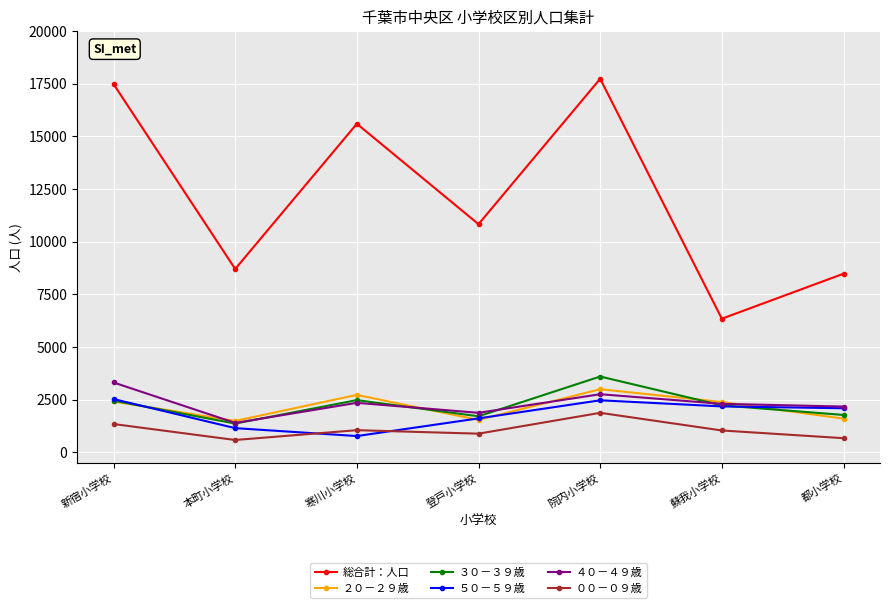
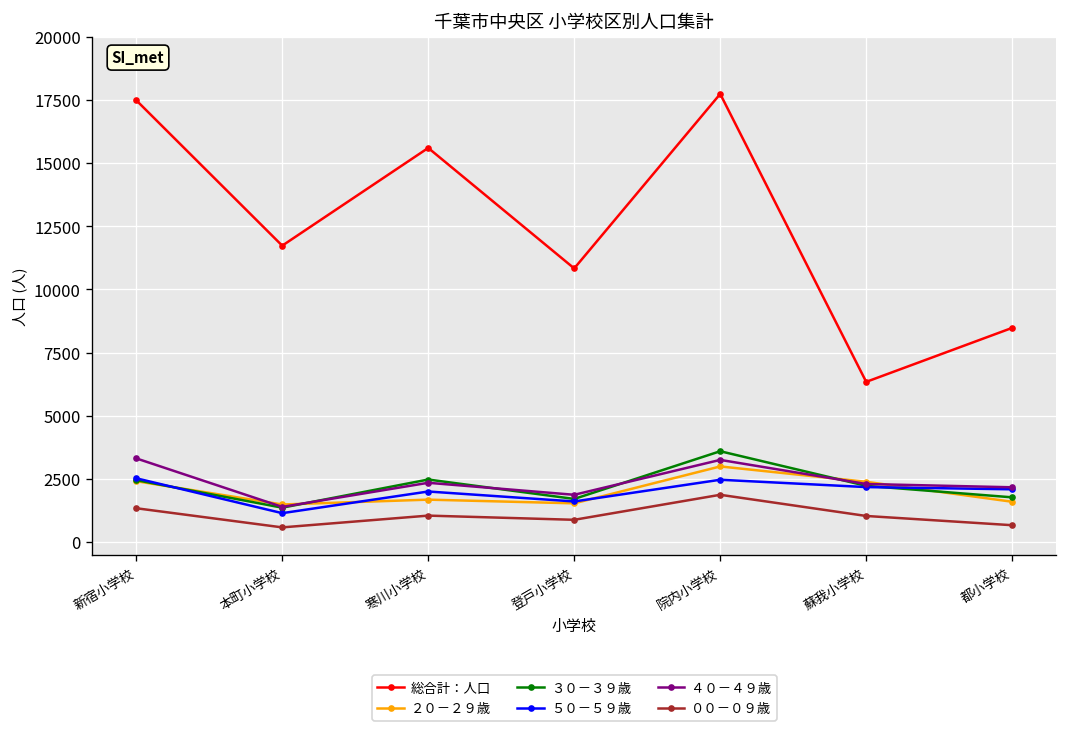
総合計：人口, 本町小学校: 8700 -> 11700
２０－２９歳, 寒川小学校: 2700 -> 1700
５０－５９歳, 寒川小学校: 800 -> 2000
４０－４９歳, 院内小学校: 2800 -> 3300
